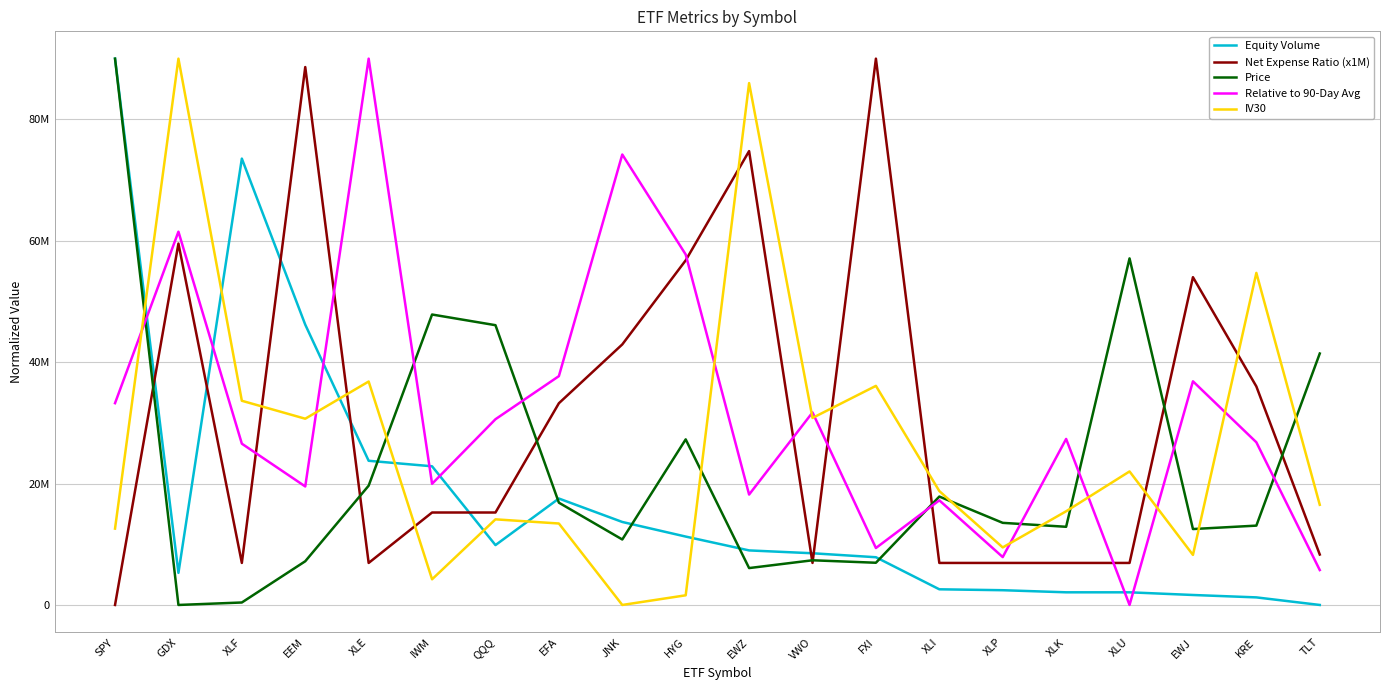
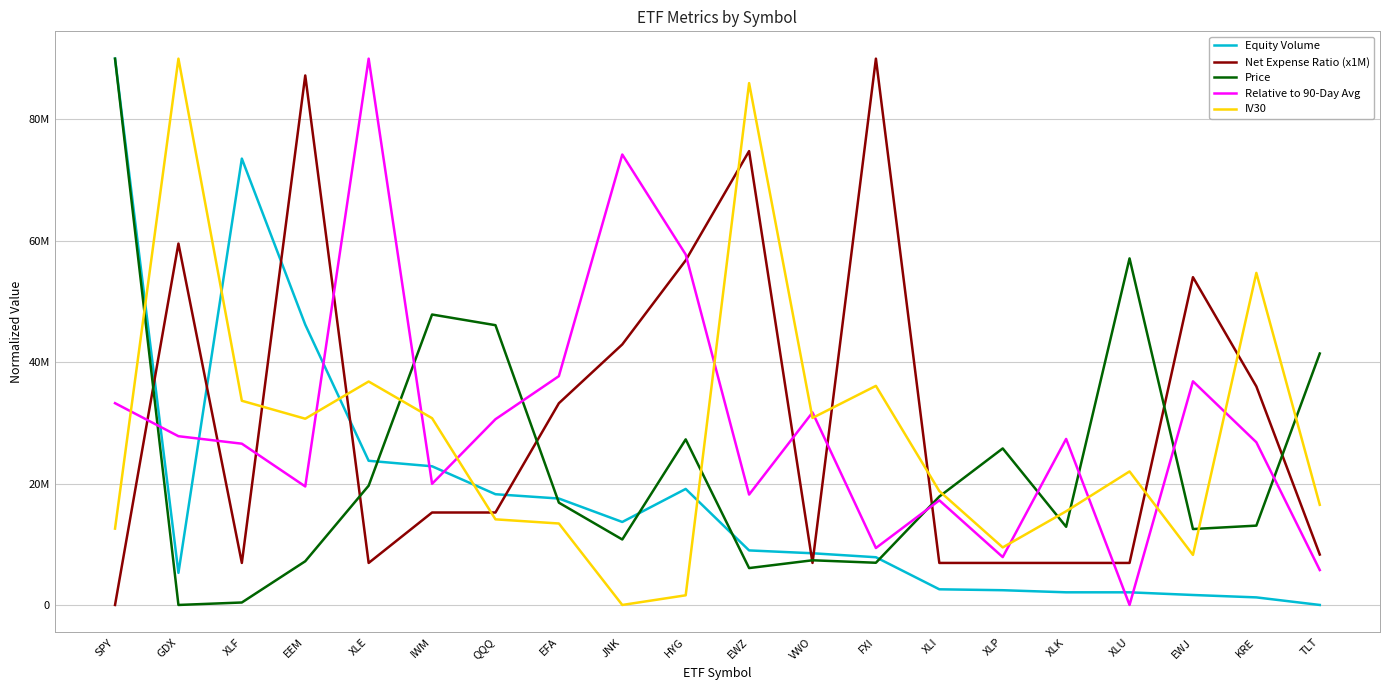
Relative to 90-Day Avg, GDX: 61000000 -> 28000000
Net Expense Ratio (x1M), EEM: 89000000 -> 87000000
IV30, IWM: 4000000 -> 31000000
Equity Volume, QQQ: 10000000 -> 18000000
Equity Volume, HYG: 11000000 -> 19000000
Price, XLP: 14000000 -> 26000000
